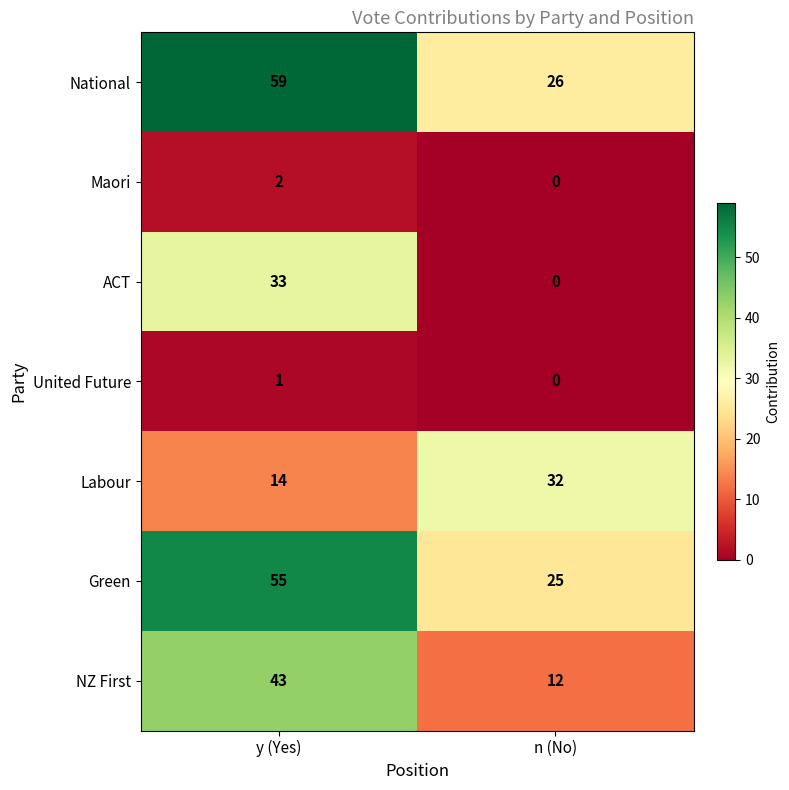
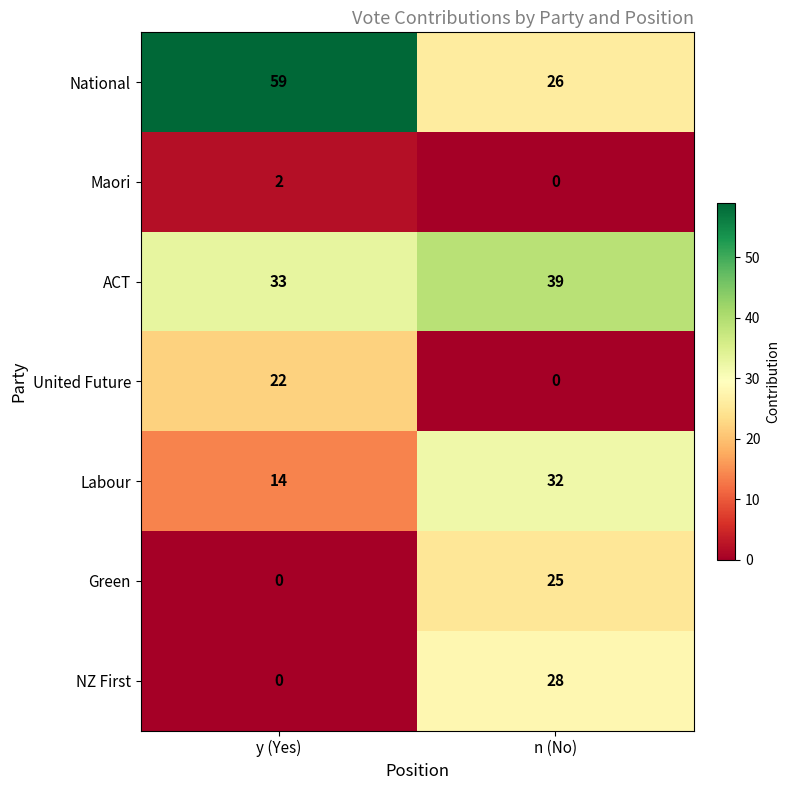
ACT, n (No): 0 -> 39
United Future, y (Yes): 1 -> 22
Green, y (Yes): 55 -> 0
NZ First, y (Yes): 43 -> 0
NZ First, n (No): 12 -> 28
